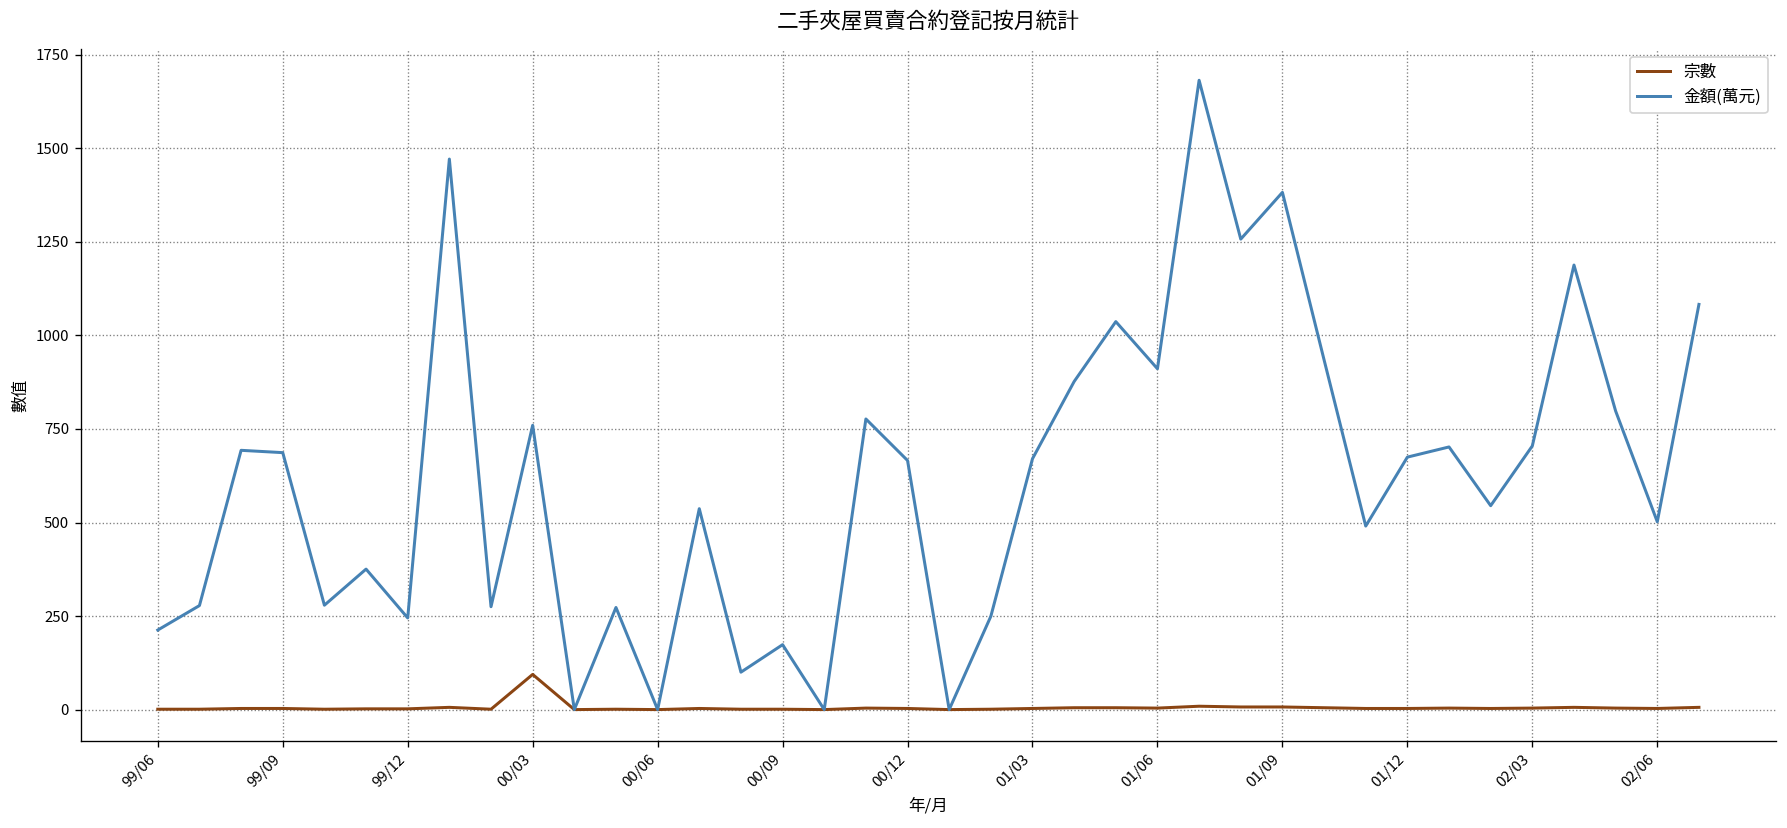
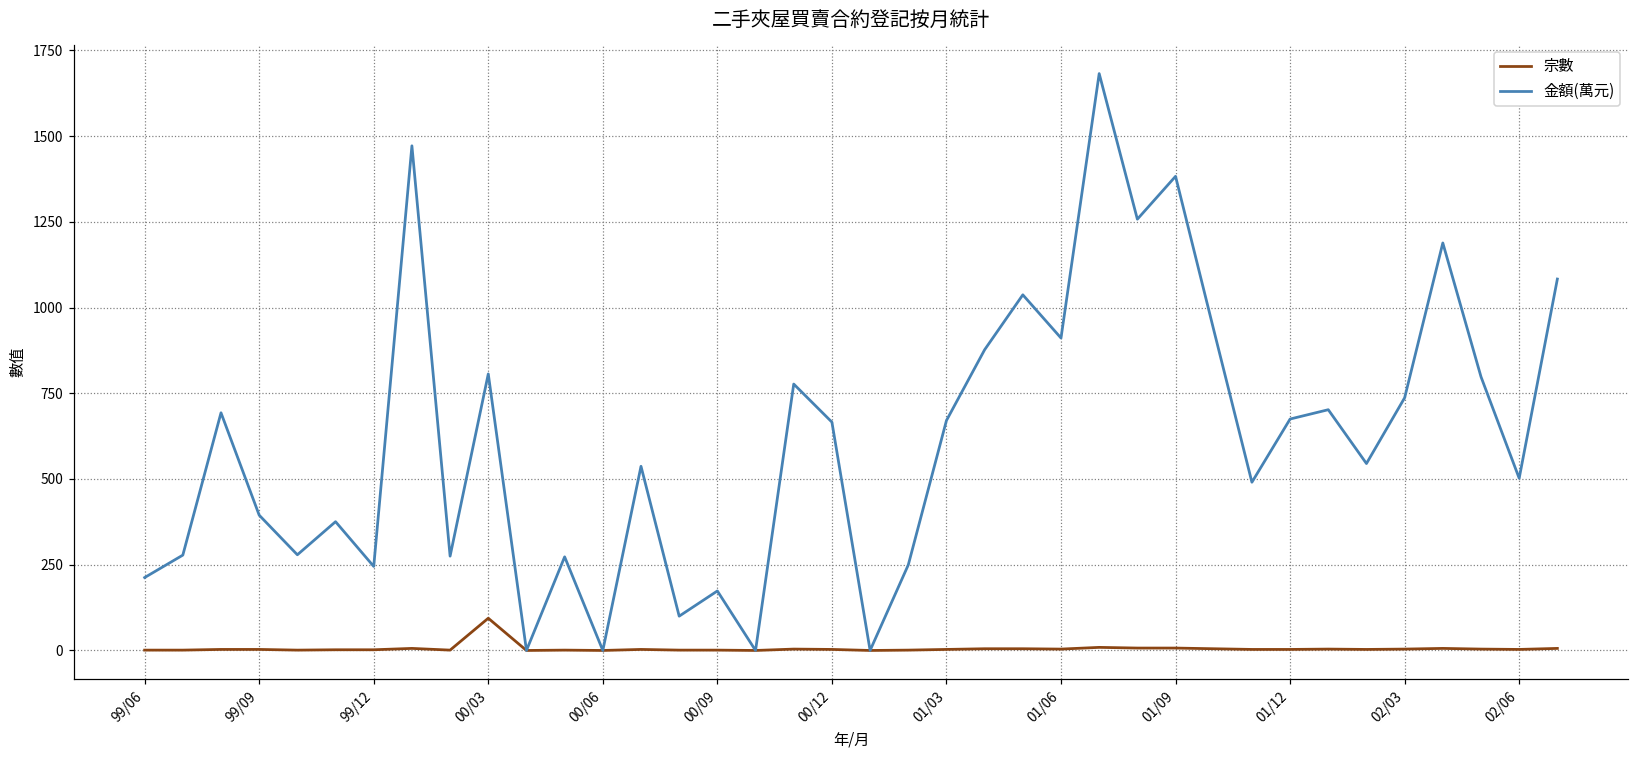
金額(萬元), 99/09: 690 -> 390
金額(萬元), 00/03: 760 -> 810
金額(萬元), 02/03: 700 -> 740
